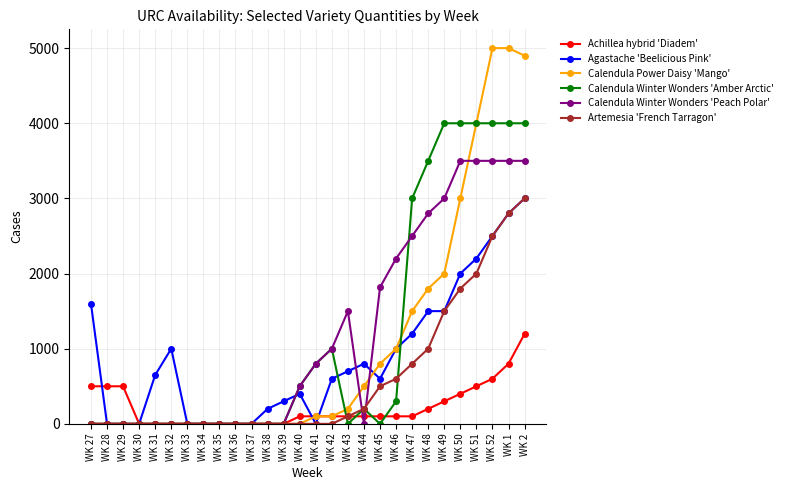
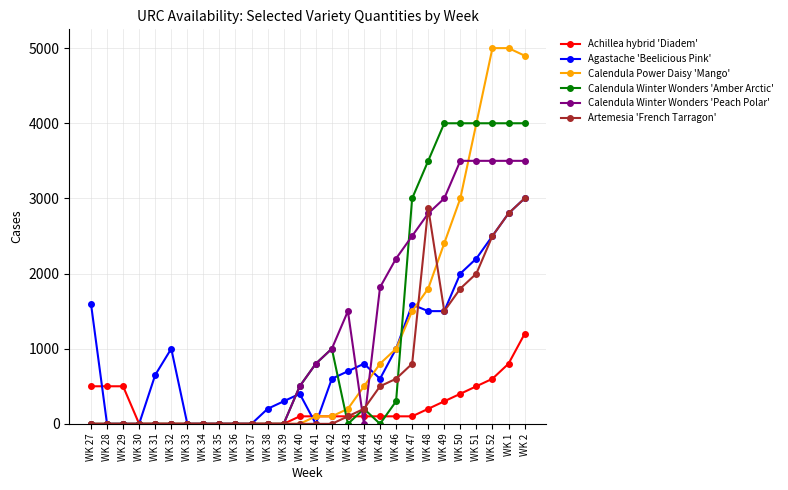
Agastache 'Beelicious Pink', WK 47: 1200 -> 1600
Artemesia 'French Tarragon', WK 48: 1000 -> 2900
Calendula Power Daisy 'Mango', WK 49: 2000 -> 2400
